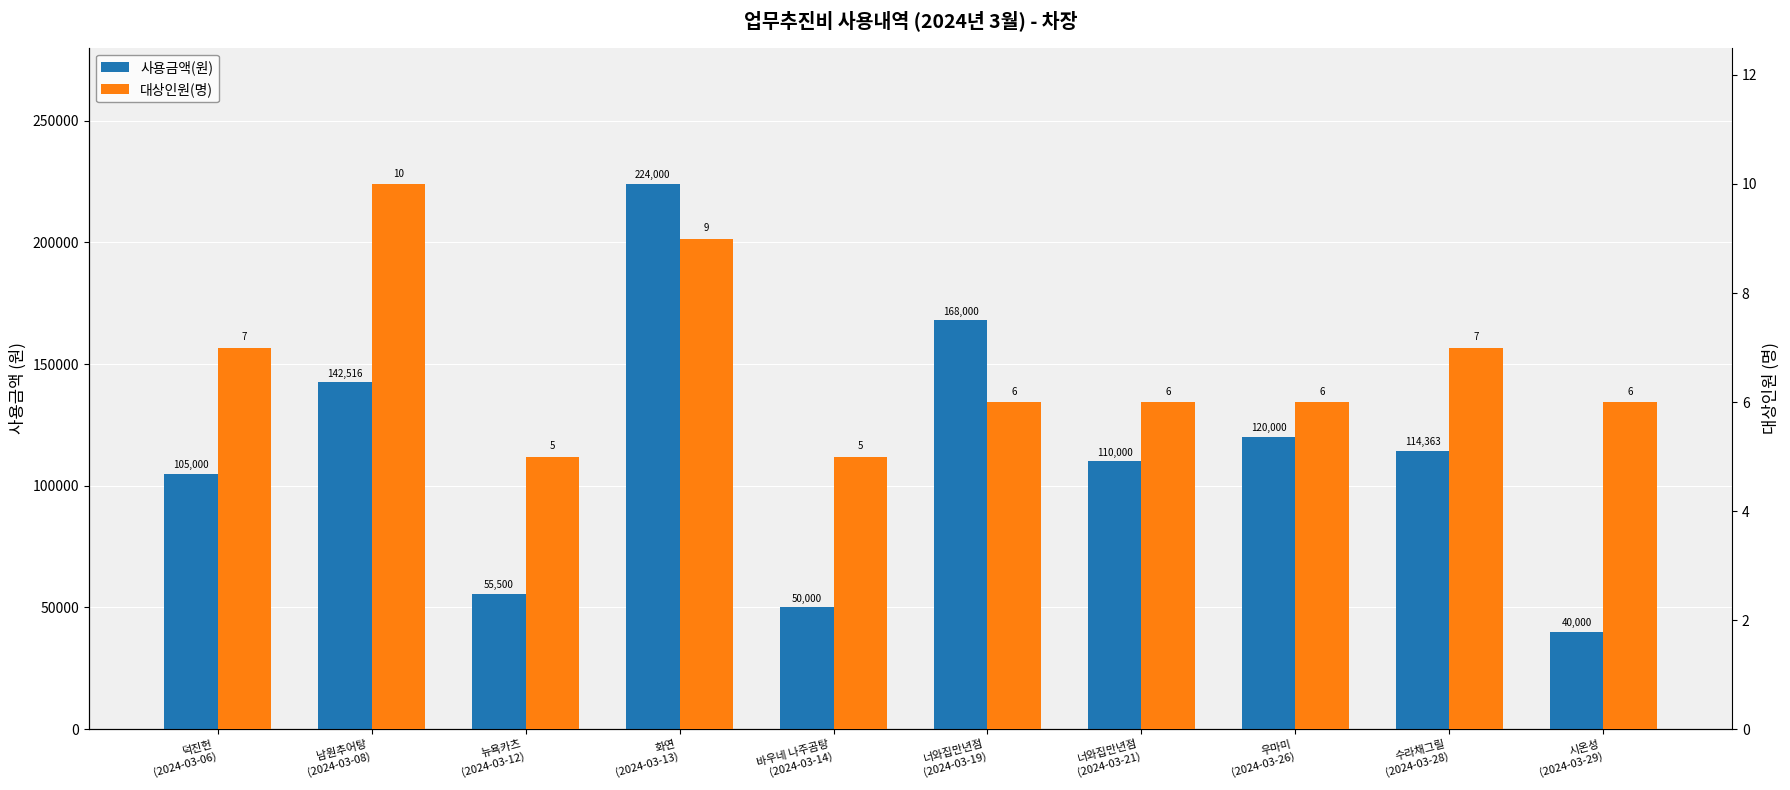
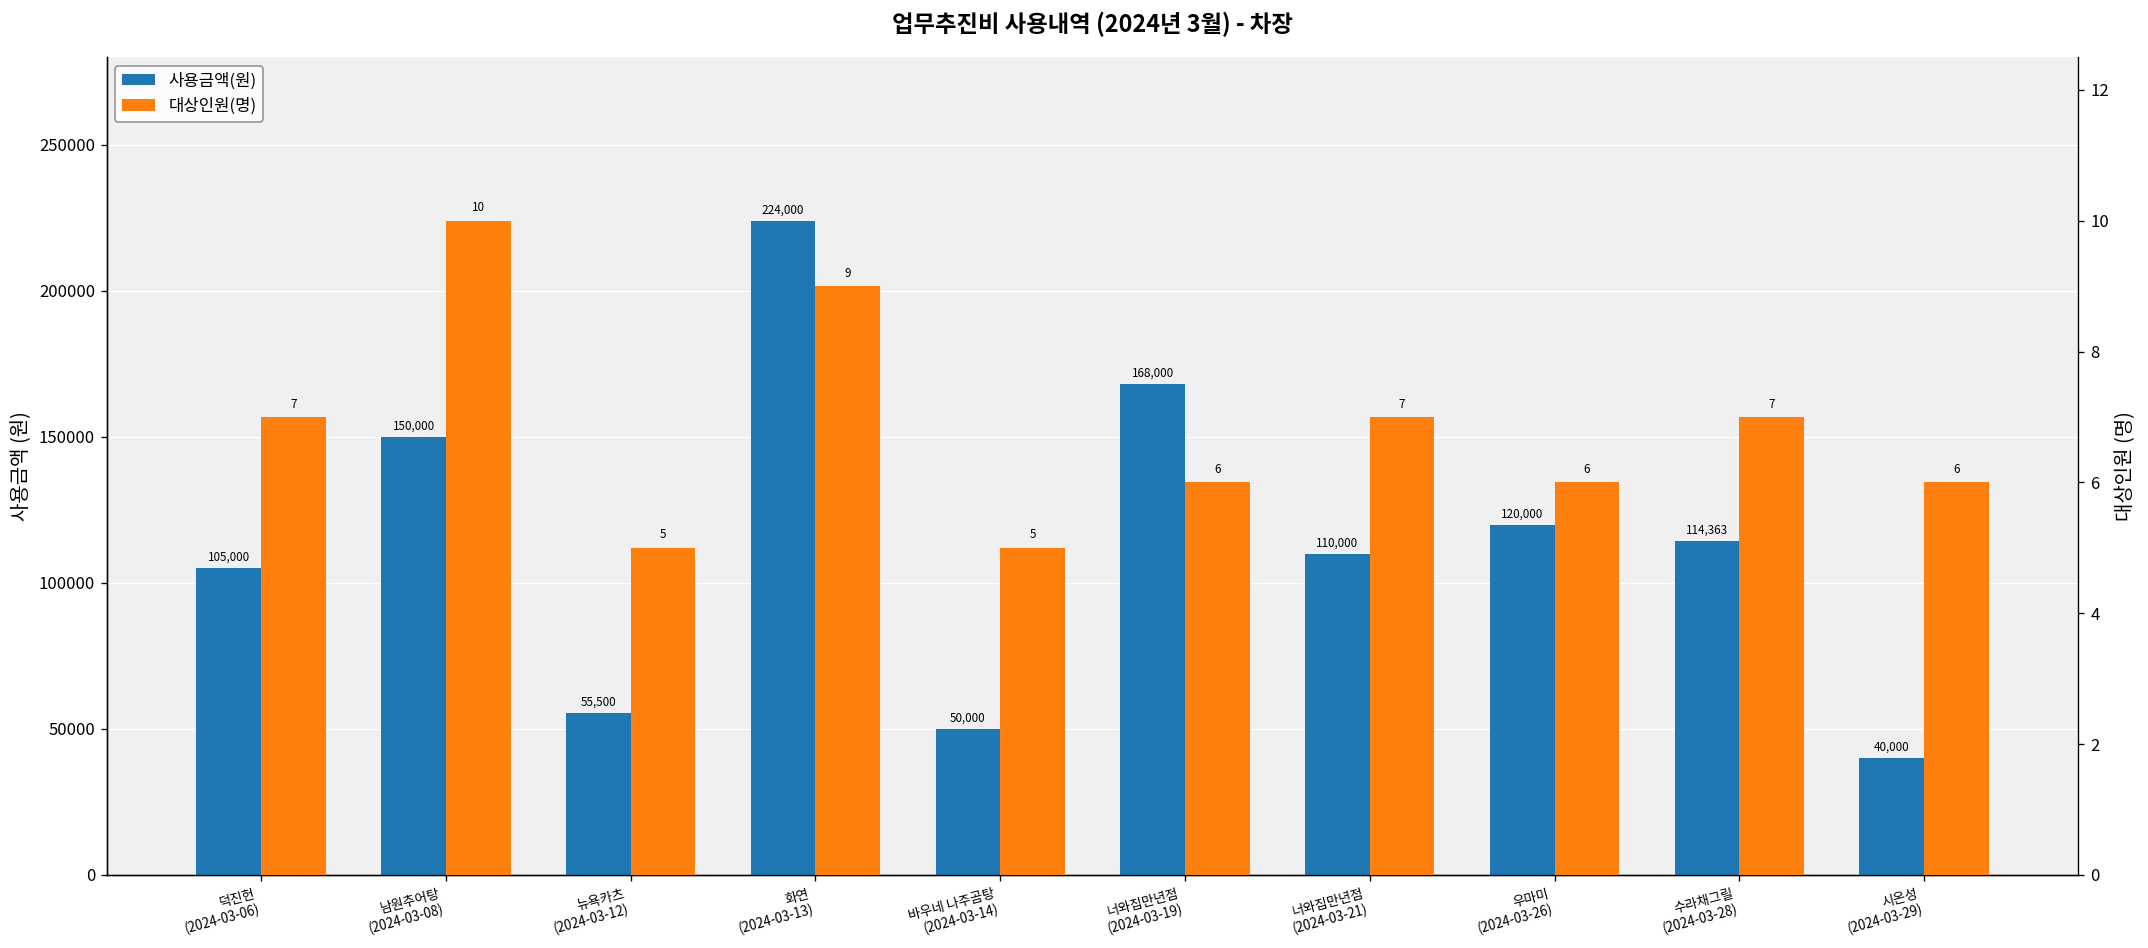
사용금액(원), 남원추어탕 (2024-03-08): 142,516 -> 150,000
대상인원(명), 너와집만년점 (2024-03-21): 6 -> 7
